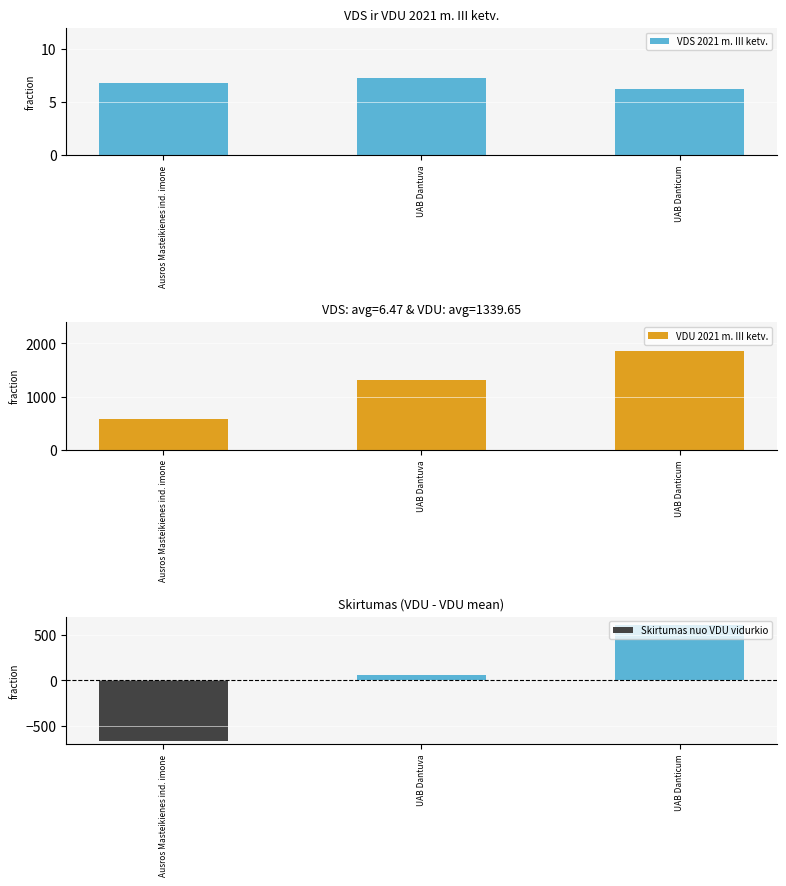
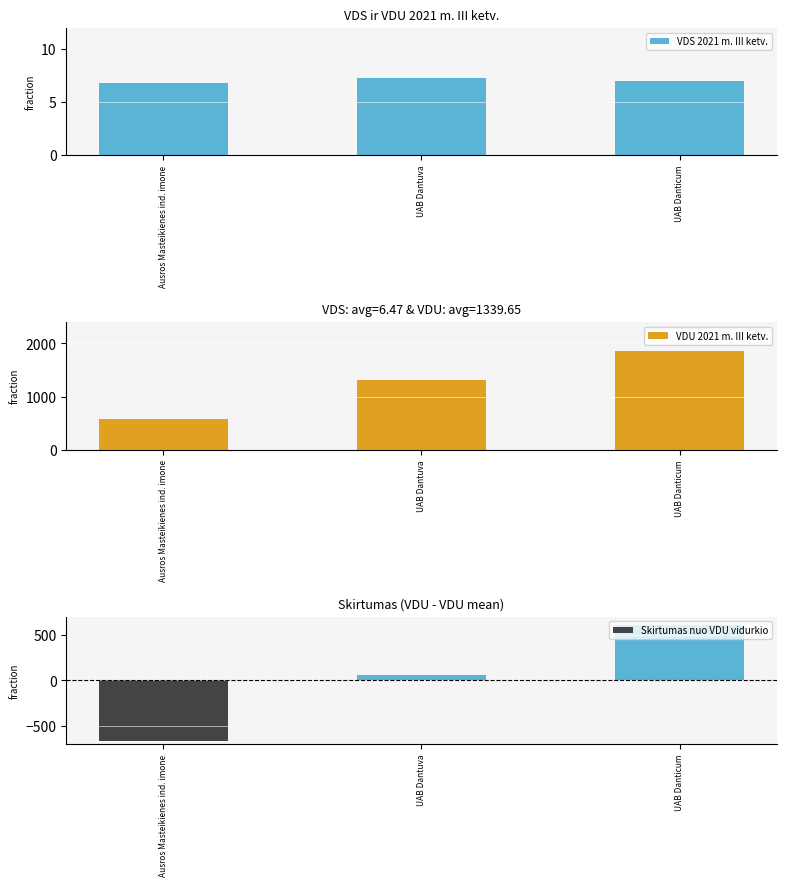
VDS ir VDU 2021 m. III ketv., UAB Danticum: 6.2 -> 7.0
